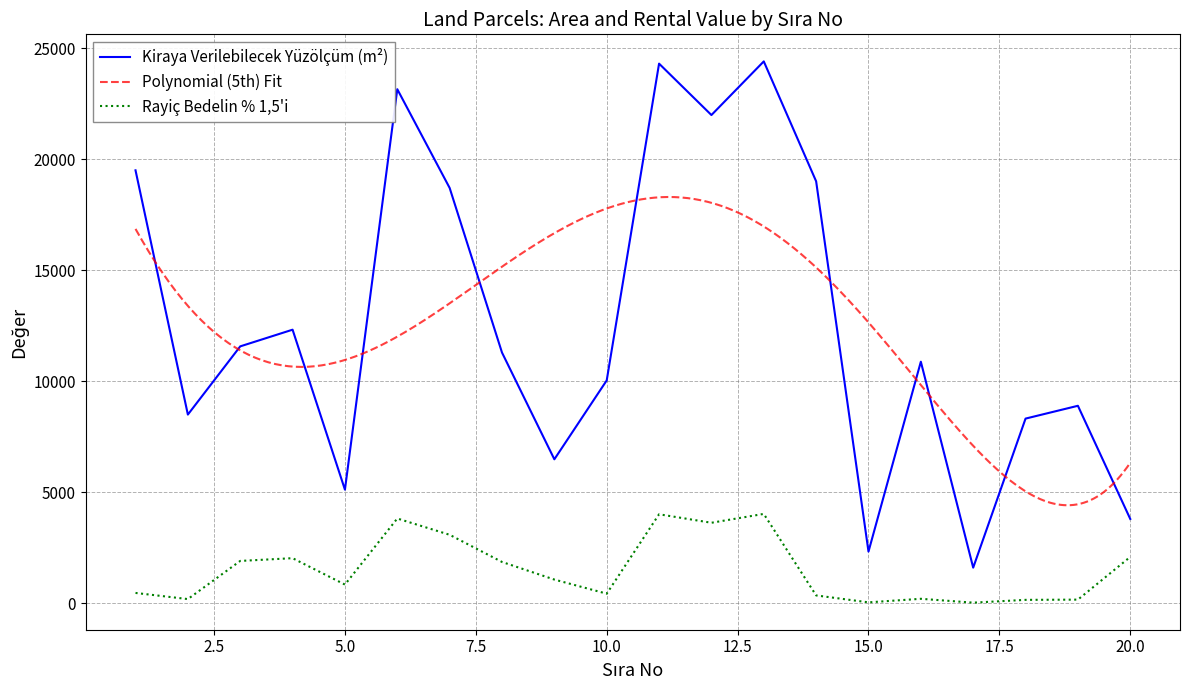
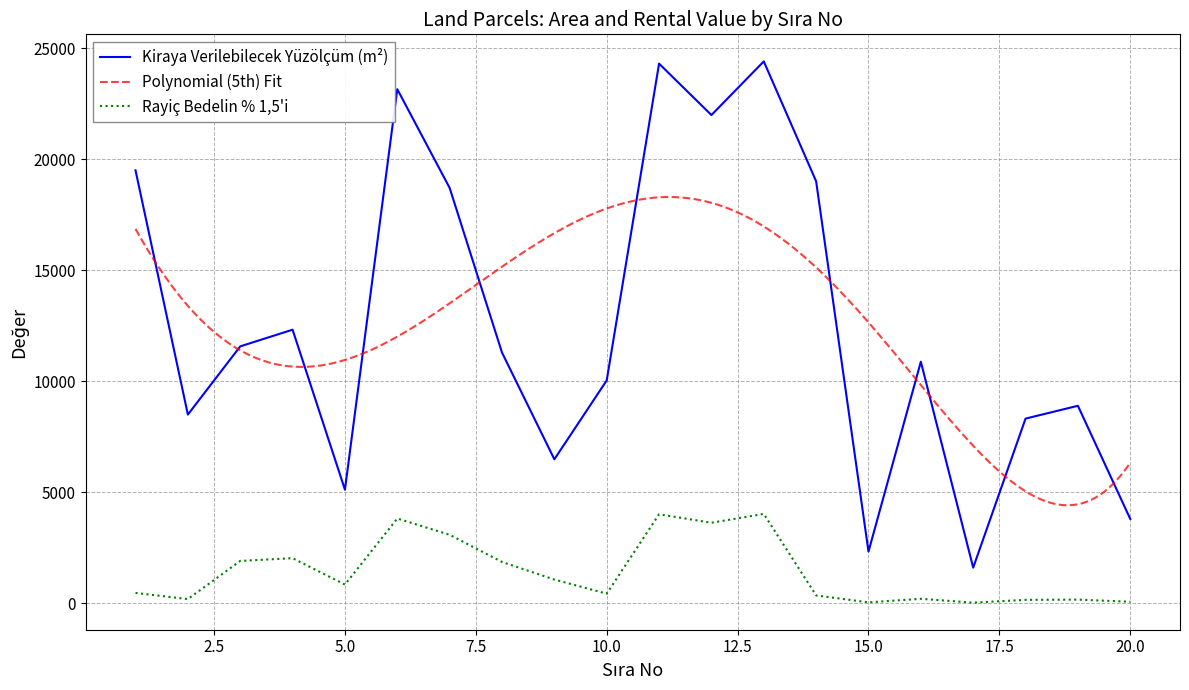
Rayiç Bedelin % 1,5'i, 20.0: 2100 -> 100
